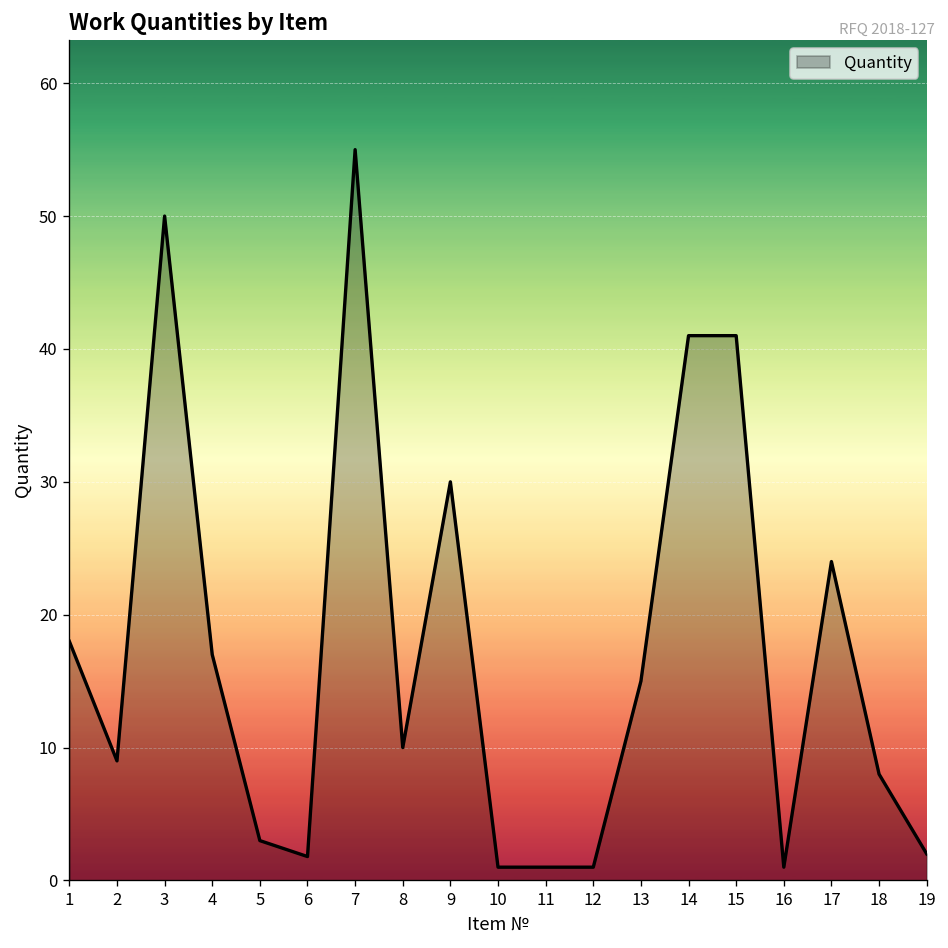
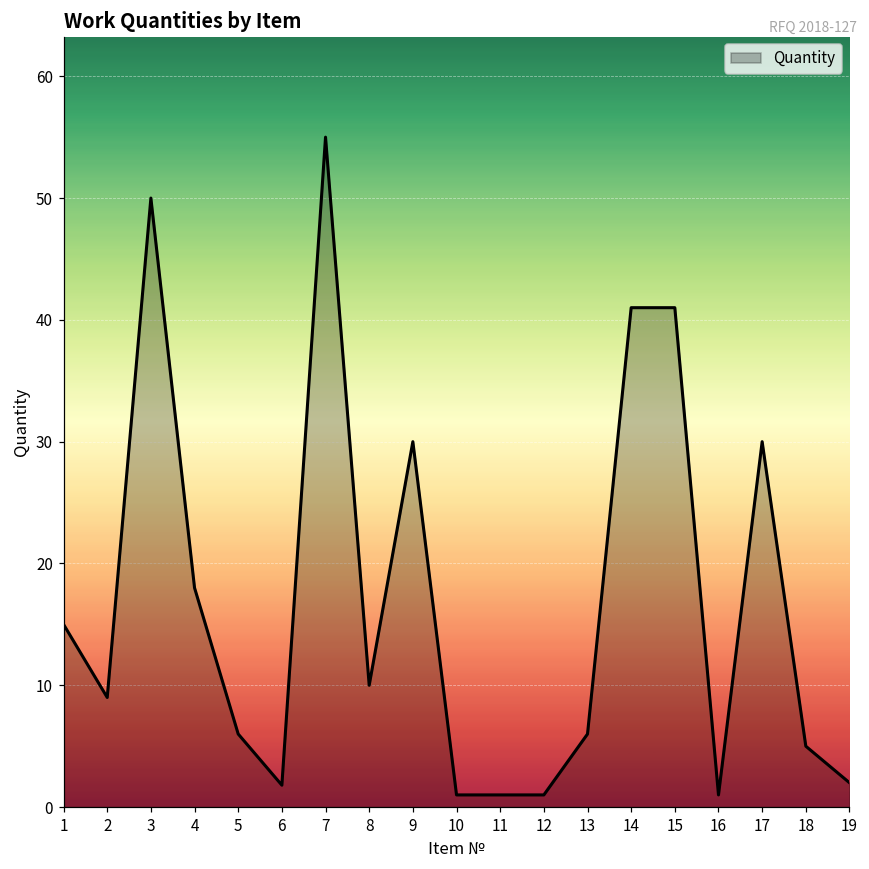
1: 18 -> 15
4: 17 -> 18
5: 3 -> 6
13: 15 -> 6
17: 24 -> 30
18: 8 -> 5
